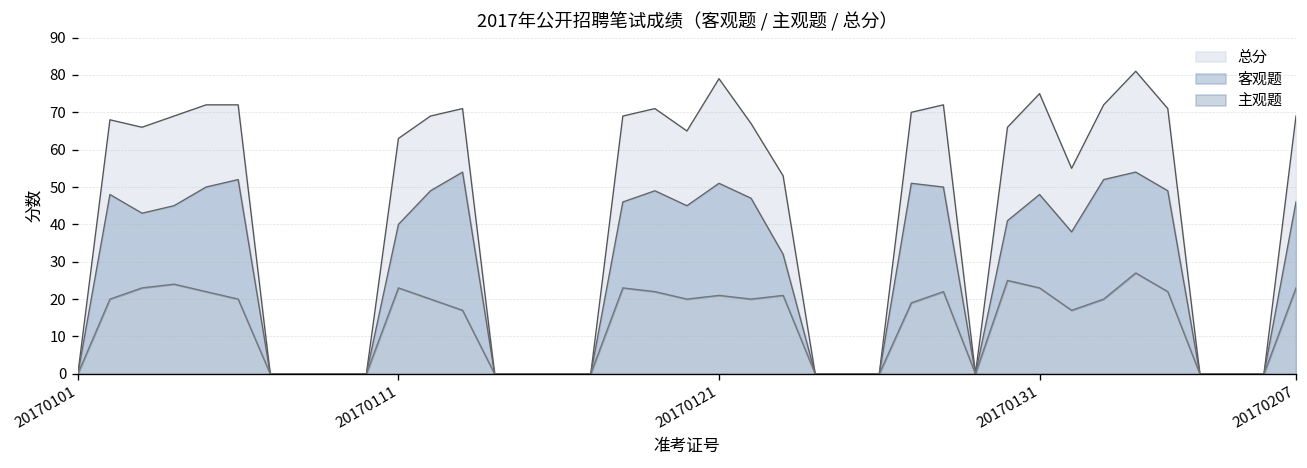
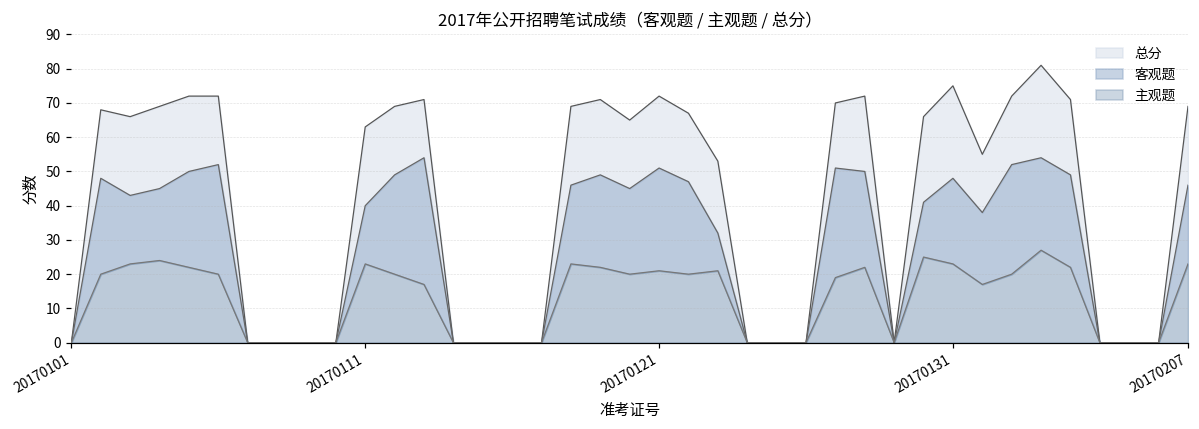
总分, 20170121: 79 -> 72
